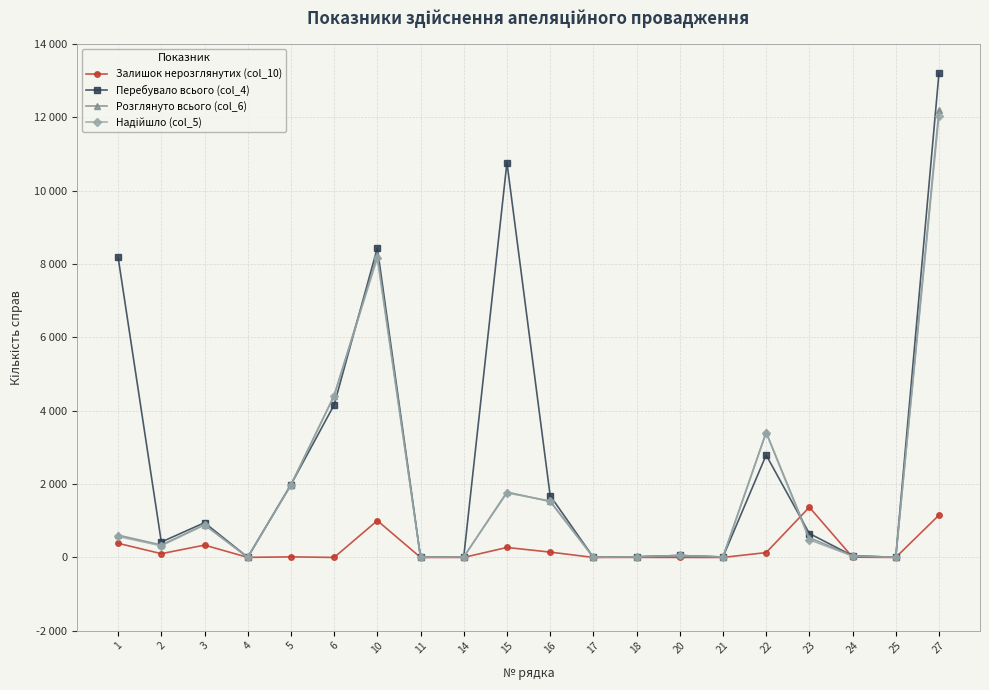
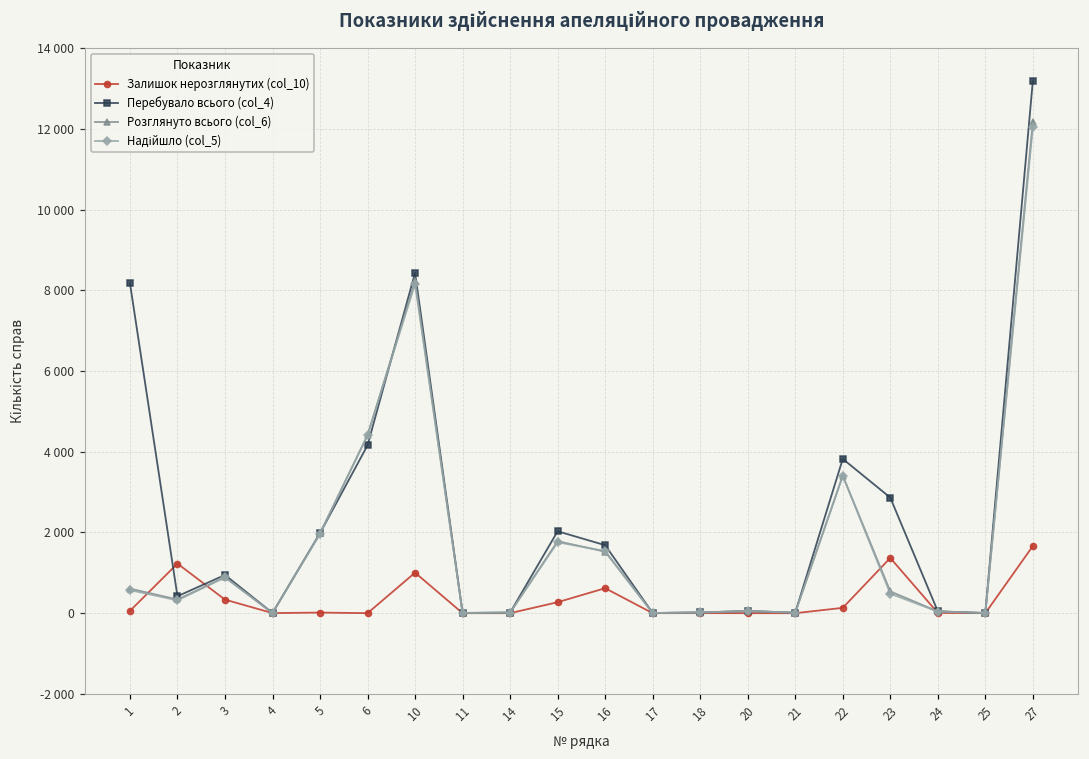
Залишок нерозглянутих (col_10), 1: 400 -> 100
Залишок нерозглянутих (col_10), 2: 100 -> 1200
Перебувало всього (col_4), 15: 10800 -> 2000
Залишок нерозглянутих (col_10), 16: 100 -> 600
Перебувало всього (col_4), 22: 2800 -> 3800
Перебувало всього (col_4), 23: 700 -> 2900
Залишок нерозглянутих (col_10), 27: 1200 -> 1700
